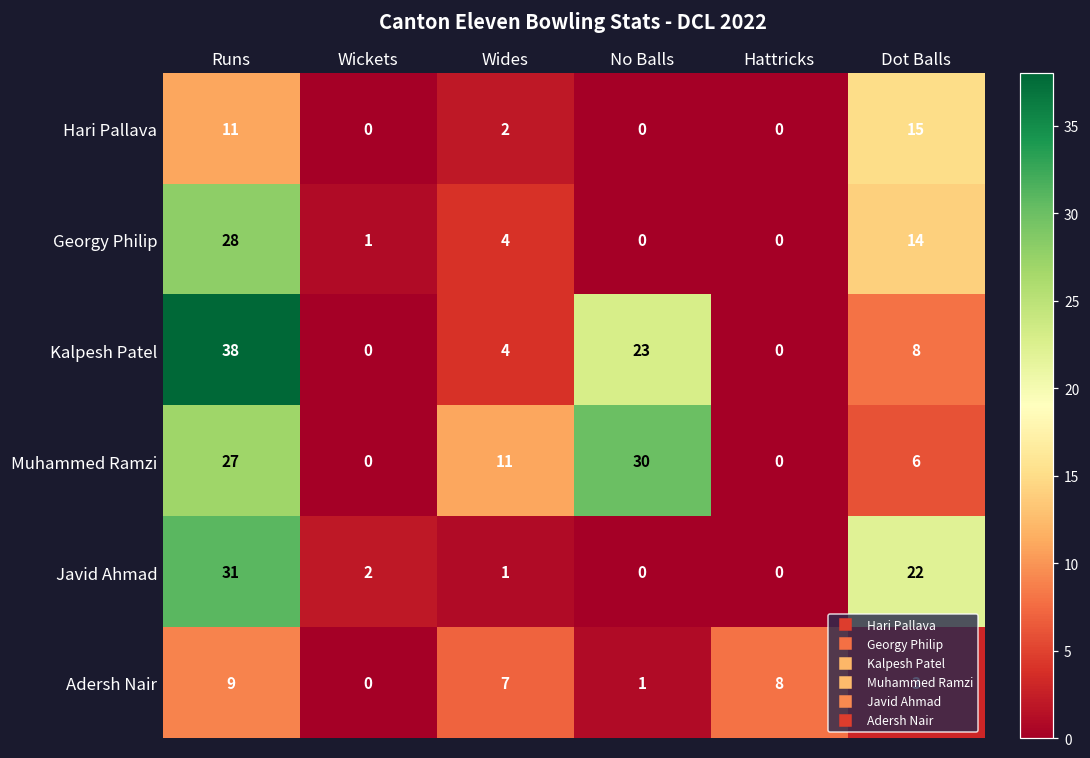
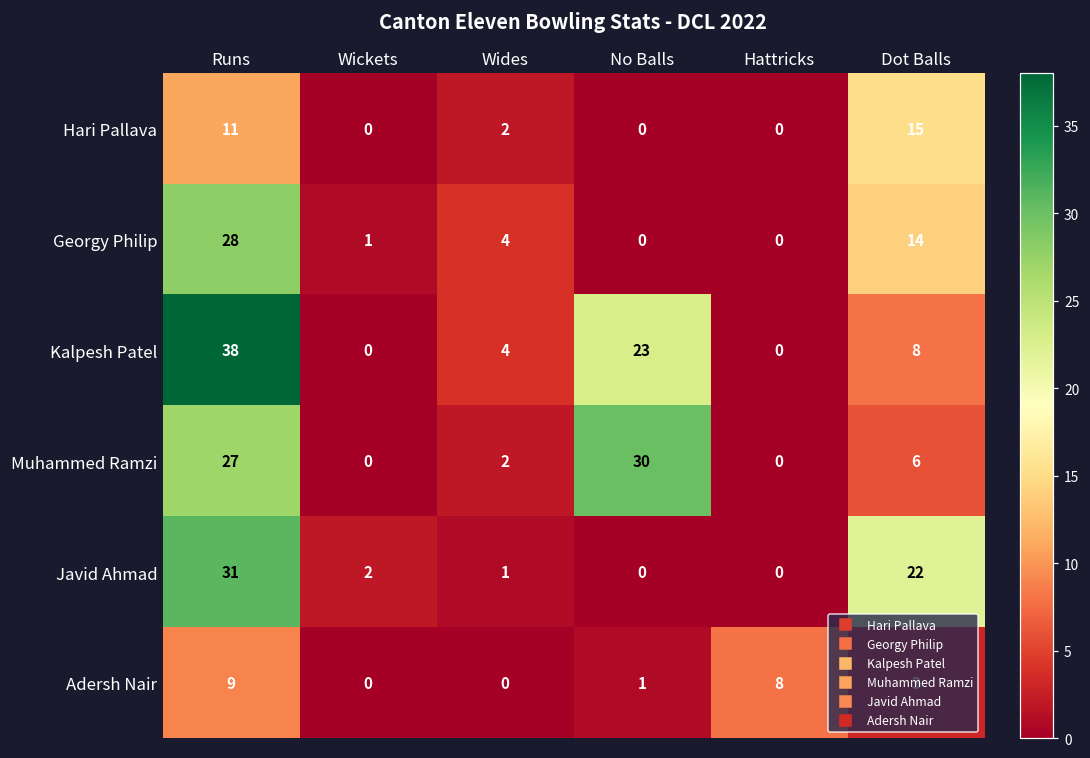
Muhammed Ramzi, Wides: 11 -> 2
Adersh Nair, Wides: 7 -> 0
